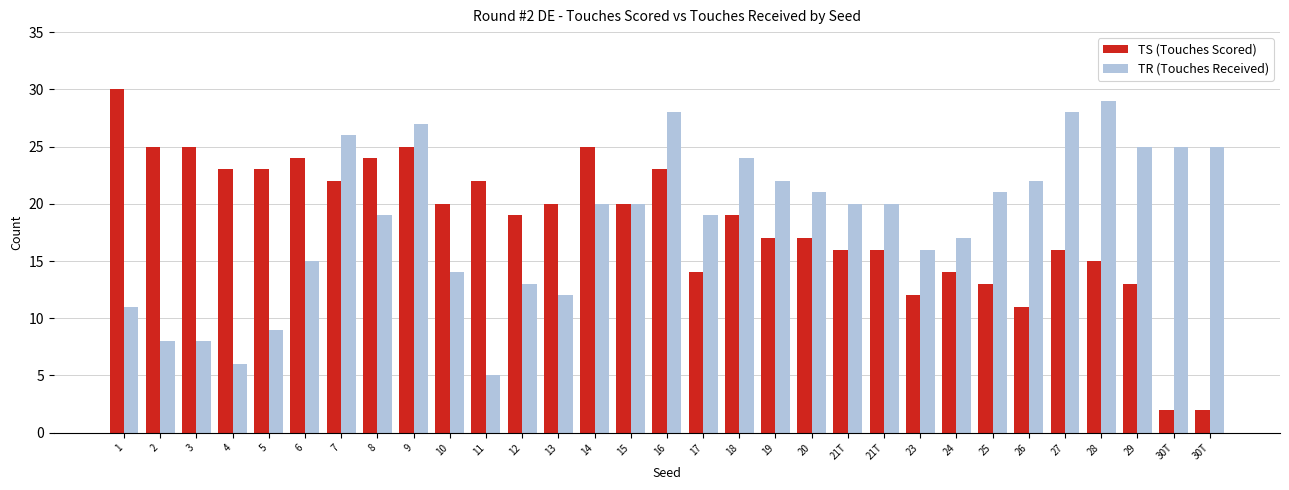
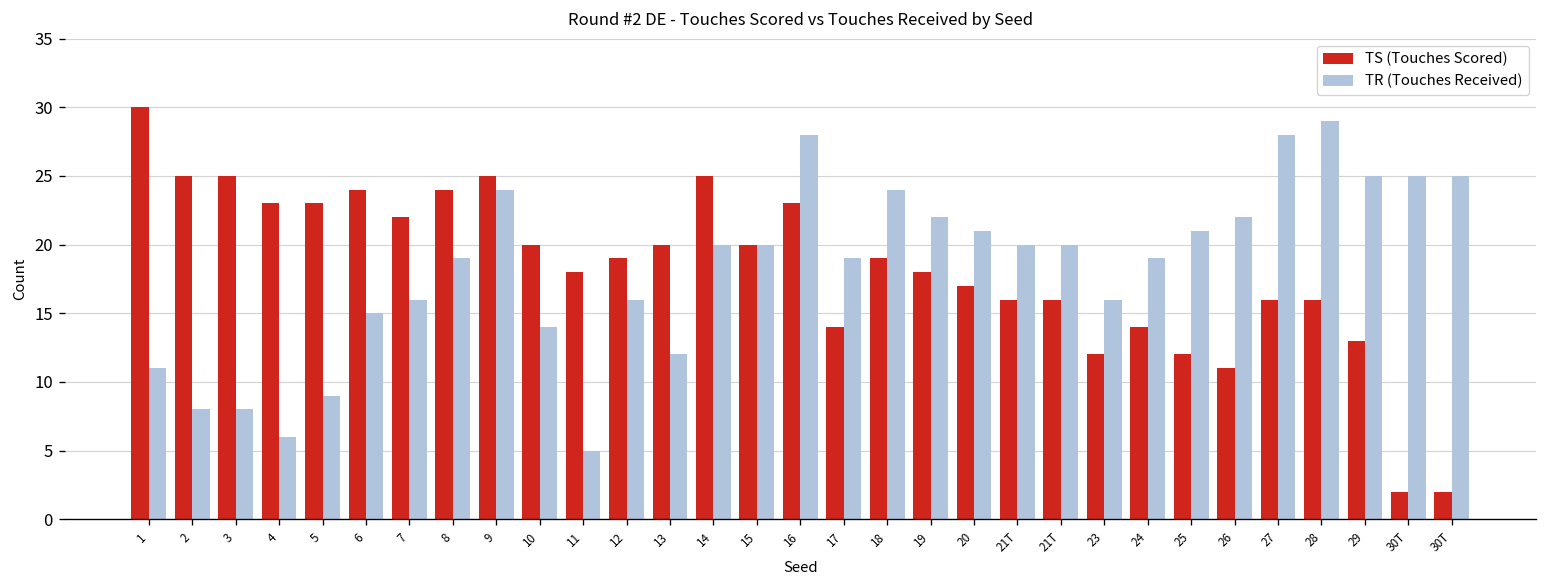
TR (Touches Received), 7: 26 -> 16
TR (Touches Received), 9: 27 -> 24
TS (Touches Scored), 11: 22 -> 18
TR (Touches Received), 12: 13 -> 16
TS (Touches Scored), 19: 17 -> 18
TR (Touches Received), 24: 17 -> 19
TS (Touches Scored), 25: 13 -> 12
TS (Touches Scored), 28: 15 -> 16
